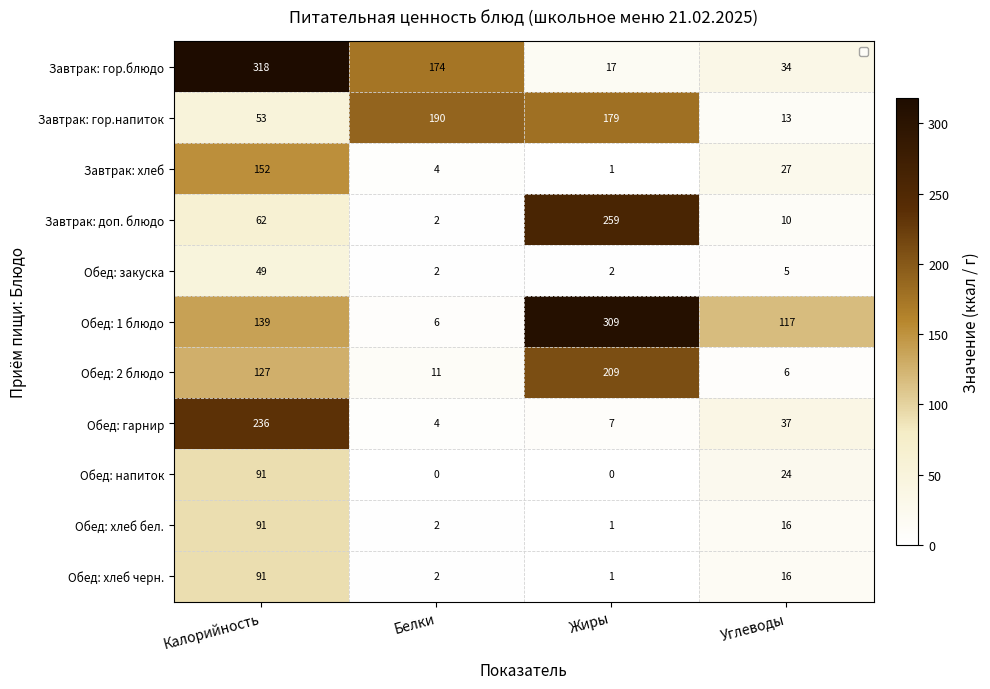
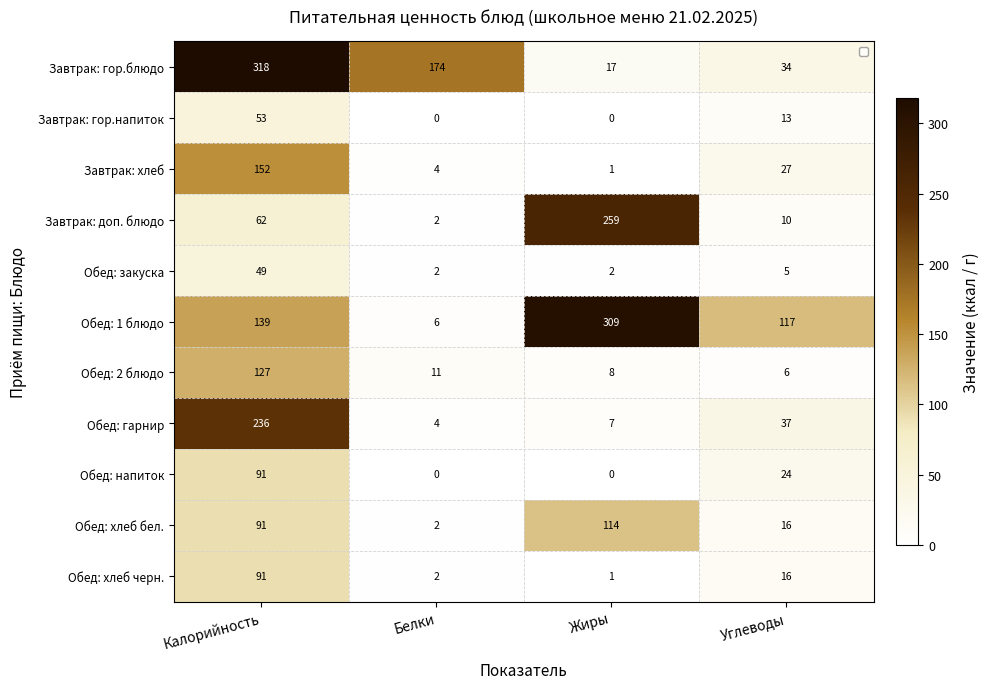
Завтрак: гор.напиток, Белки: 190 -> 0
Завтрак: гор.напиток, Жиры: 179 -> 0
Обед: 2 блюдо, Жиры: 209 -> 8
Обед: хлеб бел., Жиры: 1 -> 114
